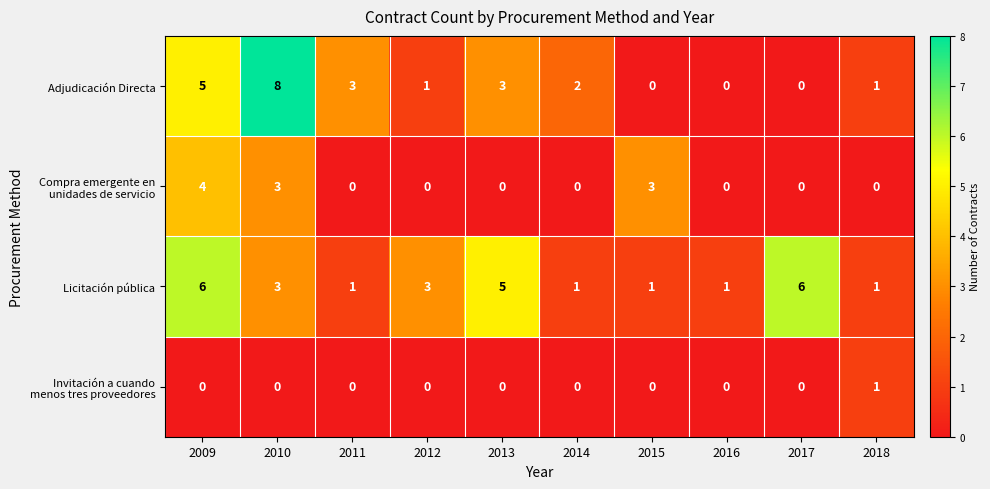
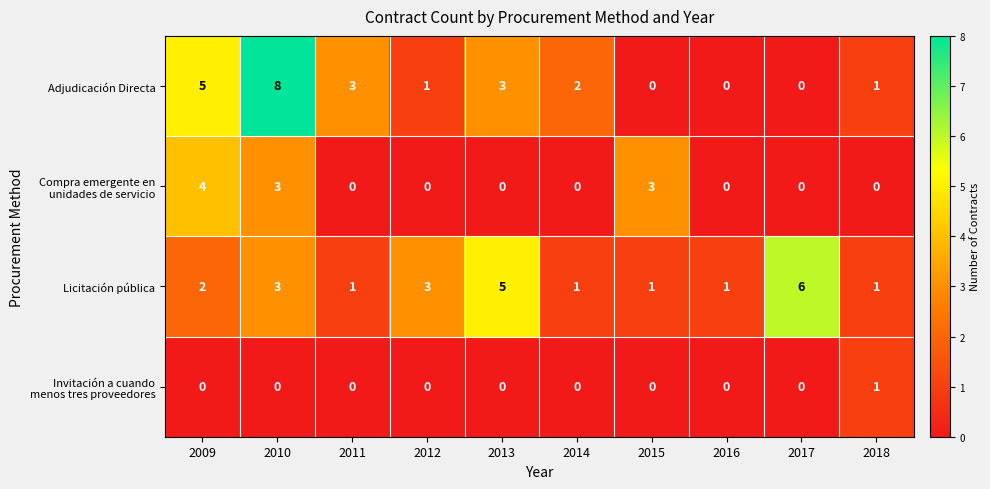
Licitación pública, 2009: 6 -> 2
